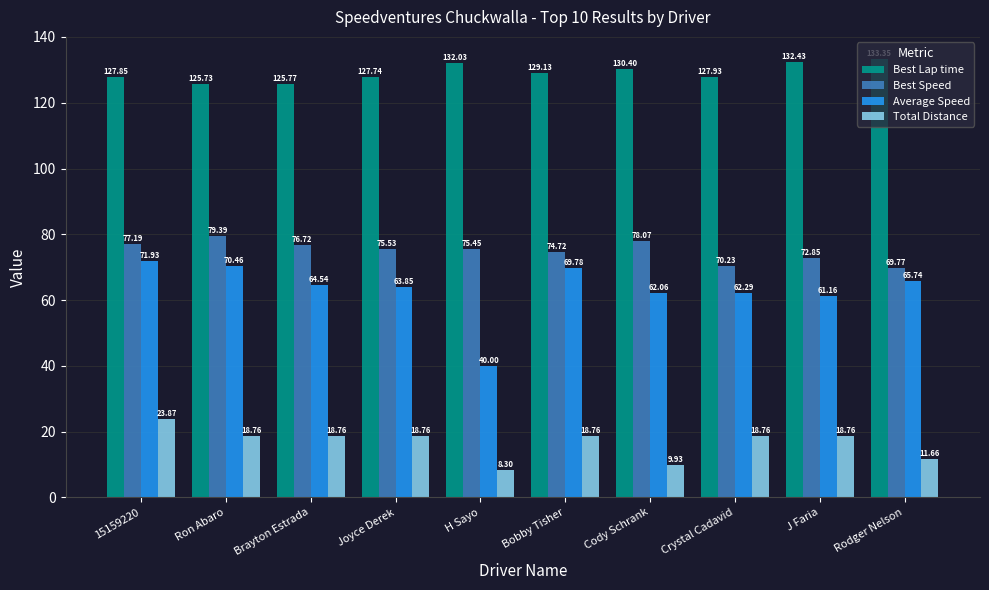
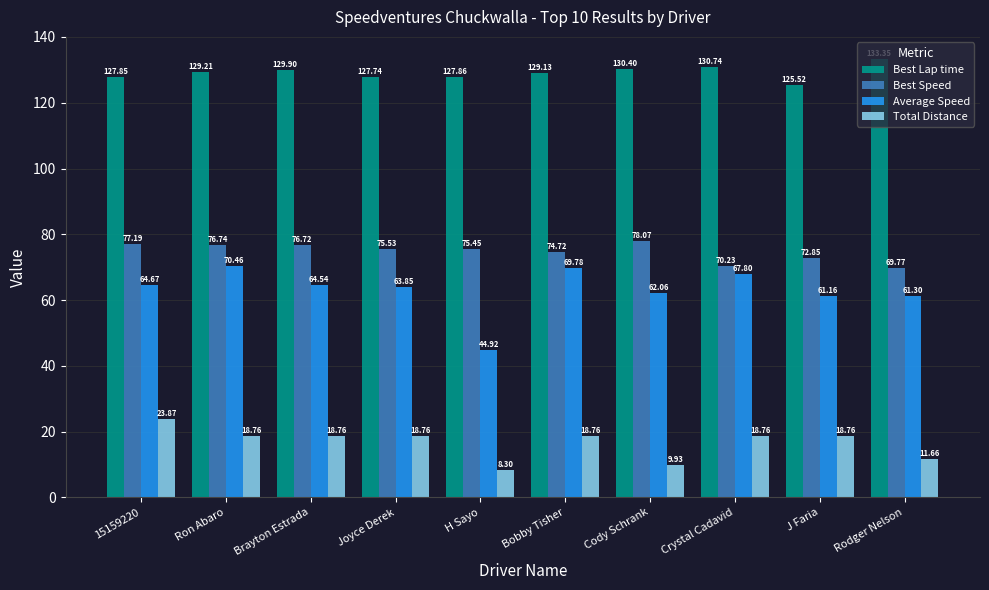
Average Speed, 15159220: 71.93 -> 64.67
Best Lap time, Ron Abaro: 125.73 -> 129.21
Best Speed, Ron Abaro: 79.39 -> 76.74
Best Lap time, Brayton Estrada: 125.77 -> 129.90
Best Lap time, H Sayo: 132.03 -> 127.86
Average Speed, H Sayo: 40.00 -> 44.92
Best Lap time, Crystal Cadavid: 127.93 -> 130.74
Average Speed, Crystal Cadavid: 62.29 -> 67.80
Best Lap time, J Faria: 132.43 -> 125.52
Average Speed, Rodger Nelson: 65.74 -> 61.30
